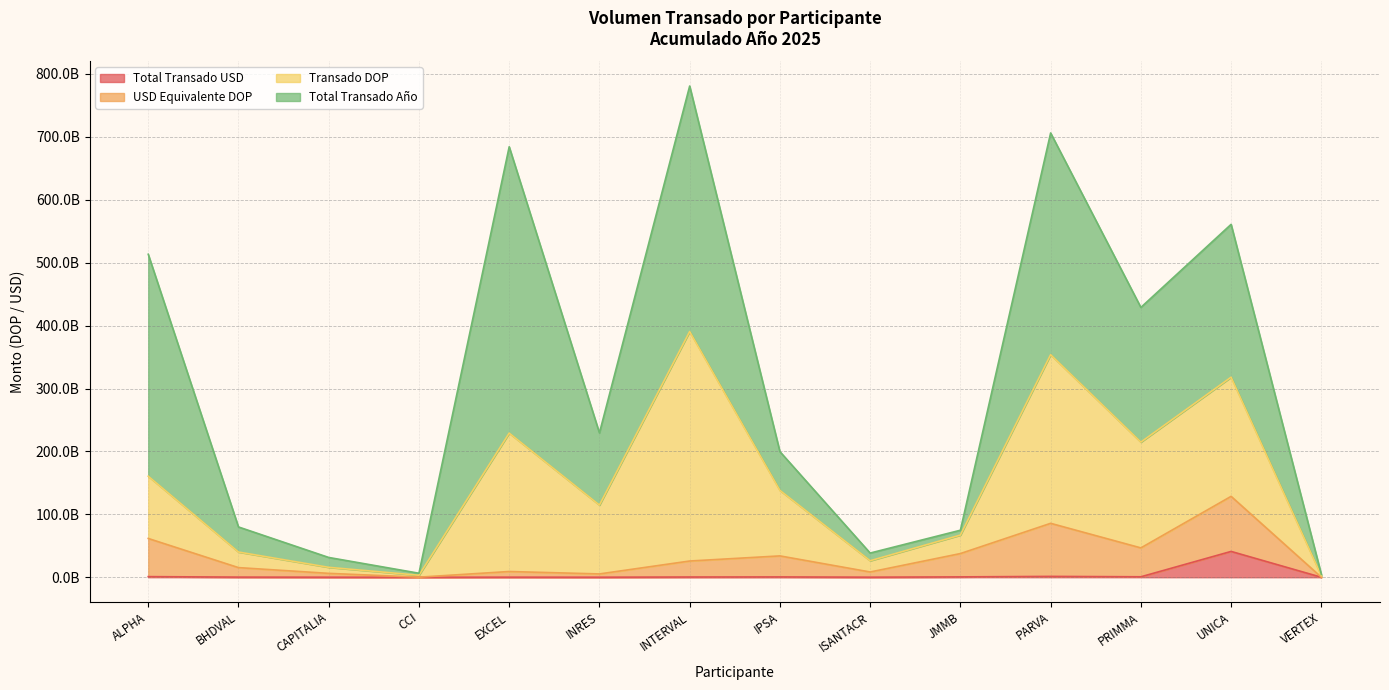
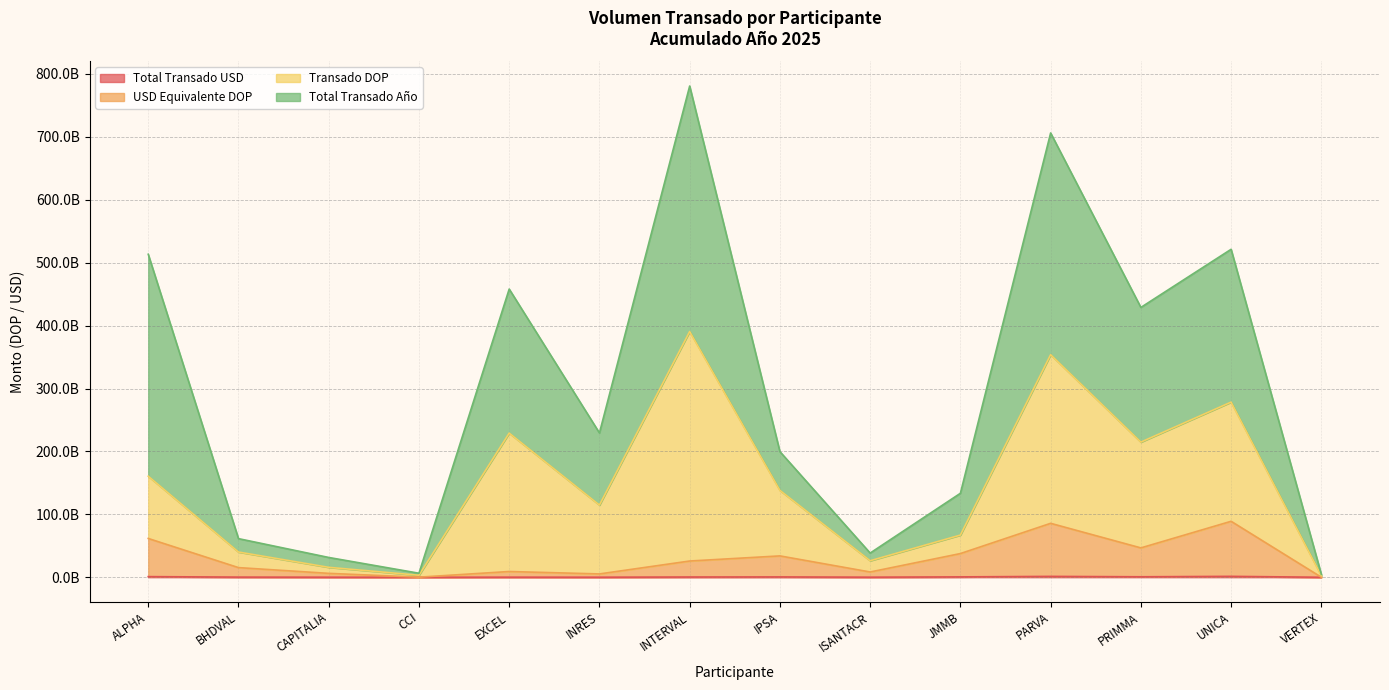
Total Transado Año, BHDVAL: 40000000000 -> 20000000000
Total Transado Año, EXCEL: 460000000000 -> 230000000000
Total Transado Año, JMMB: 10000000000 -> 70000000000
Total Transado USD, UNICA: 40000000000 -> 0
